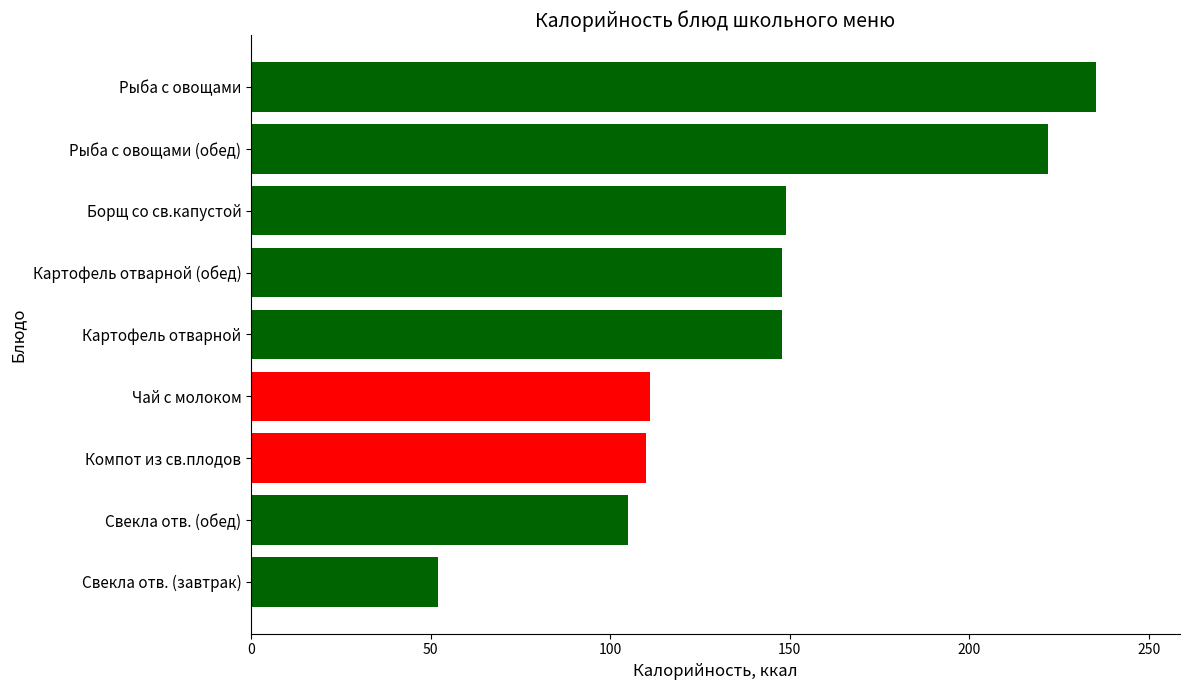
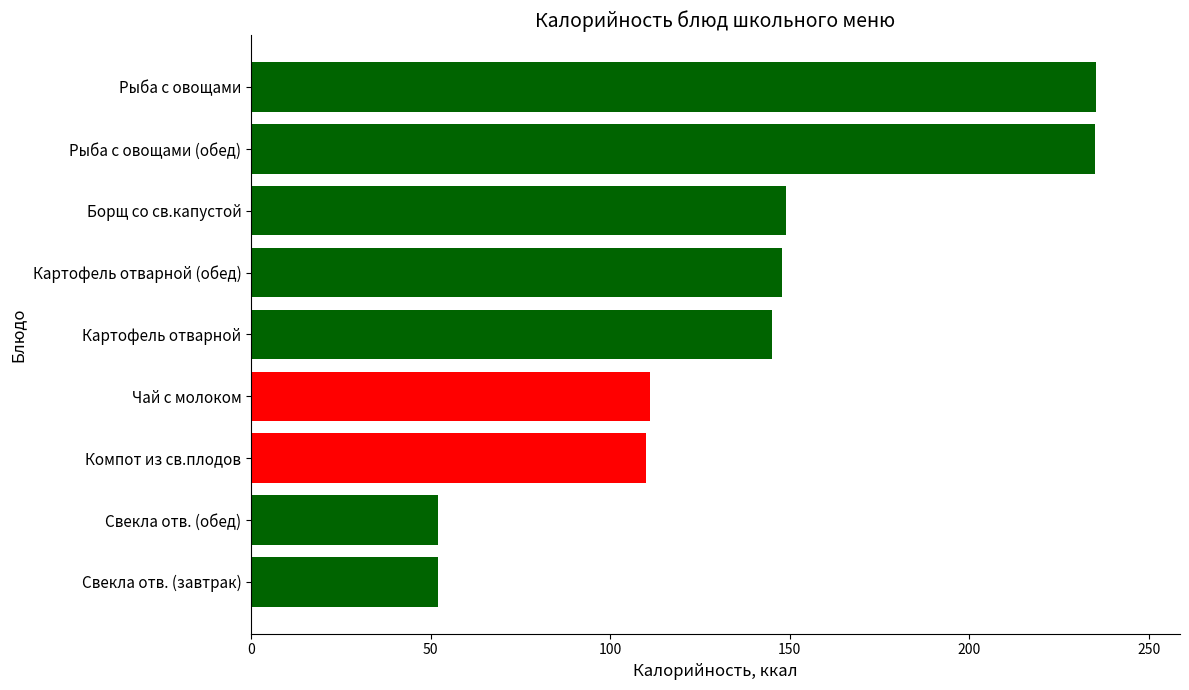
Рыба с овощами (обед): 222 -> 235
Картофель отварной: 148 -> 145
Свекла отв. (обед): 105 -> 52
